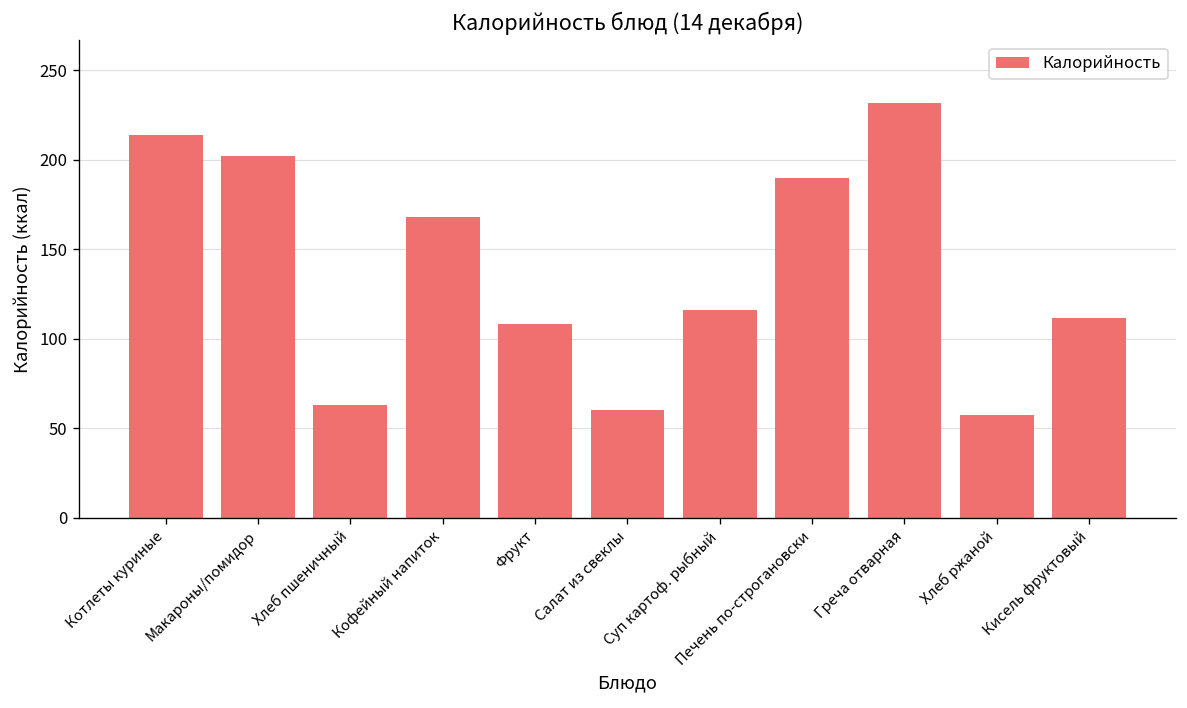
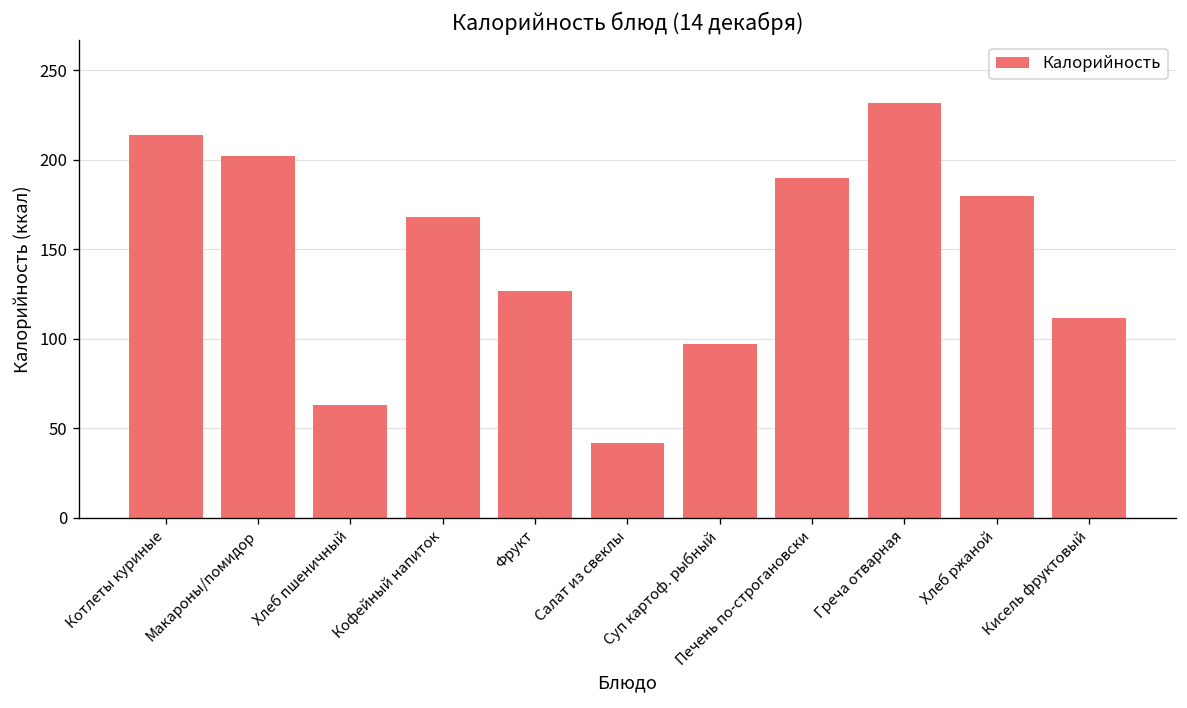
Фрукт: 108 -> 127
Салат из свеклы: 60 -> 42
Суп картоф. рыбный: 116 -> 97
Хлеб ржаной: 57 -> 180
